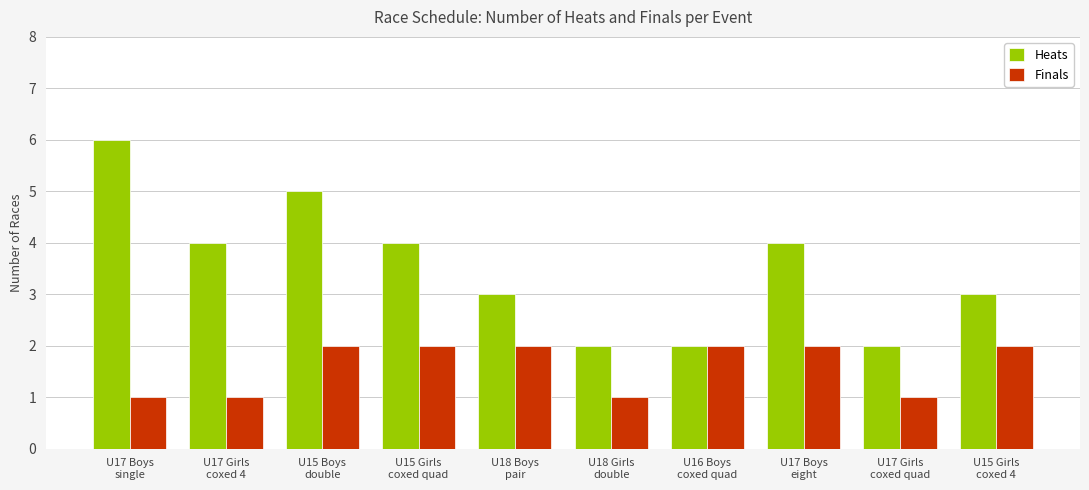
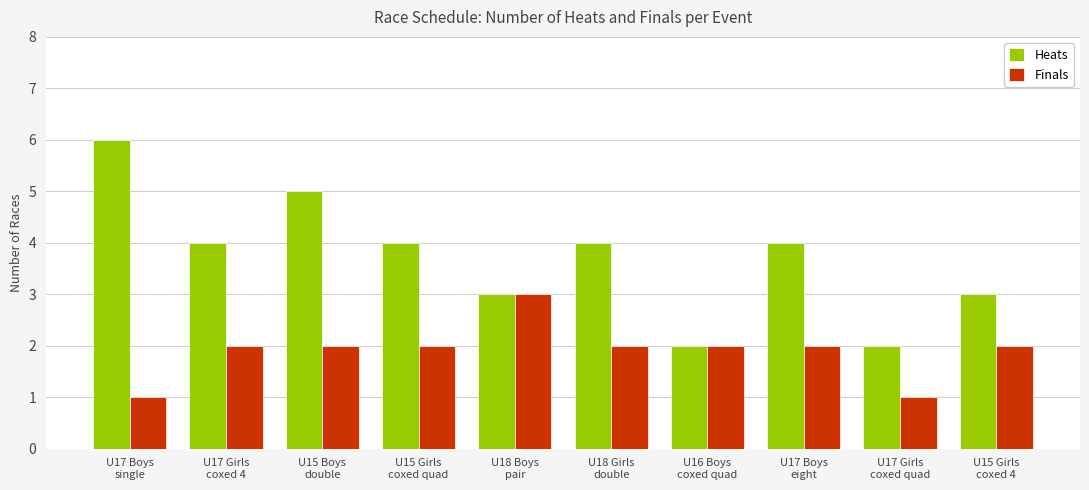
Finals, U17 Girls coxed 4: 1 -> 2
Finals, U18 Boys pair: 2 -> 3
Heats, U18 Girls double: 2 -> 4
Finals, U18 Girls double: 1 -> 2
